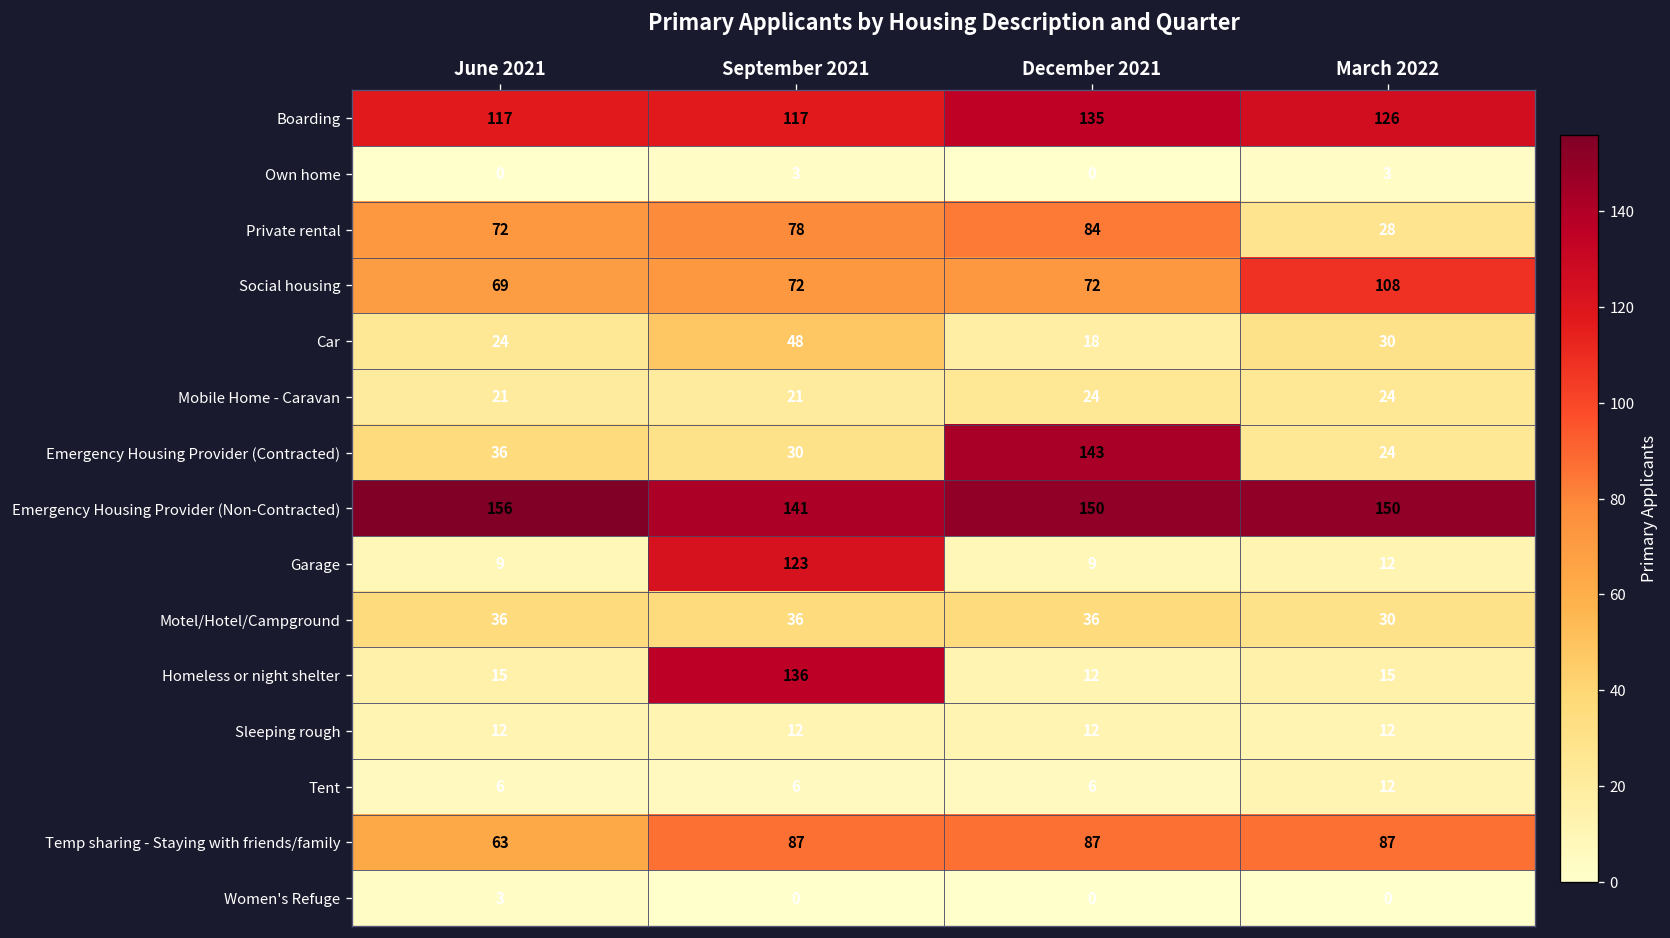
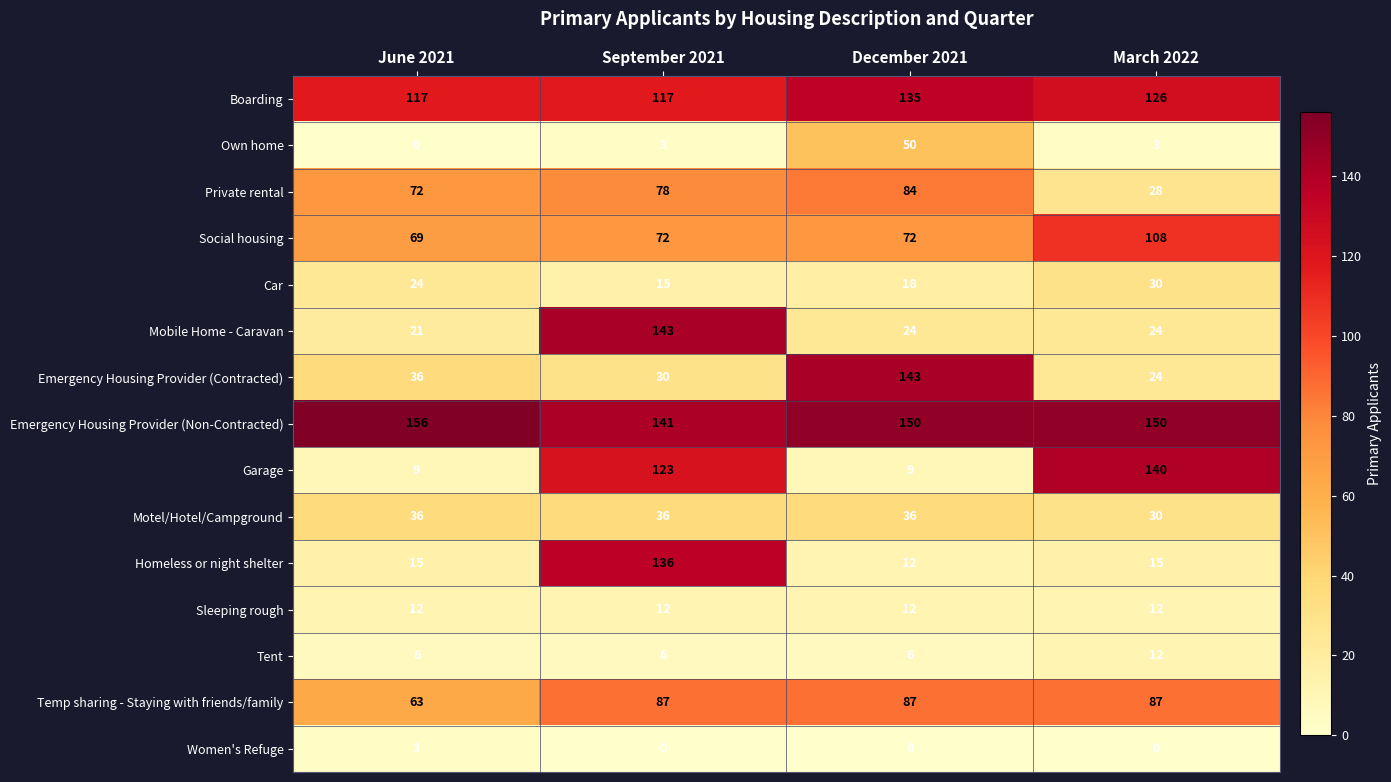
Own home, December 2021: 0 -> 50
Car, September 2021: 48 -> 15
Mobile Home - Caravan, September 2021: 21 -> 143
Garage, March 2022: 12 -> 140
